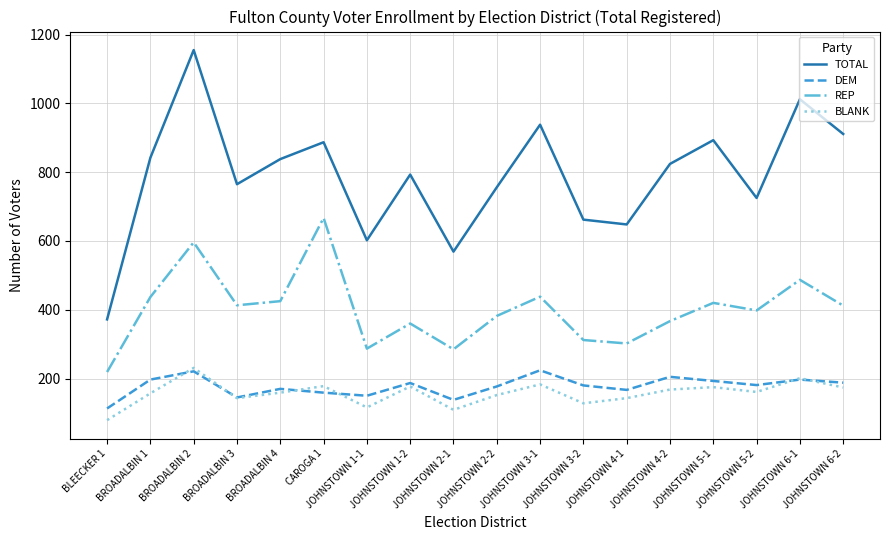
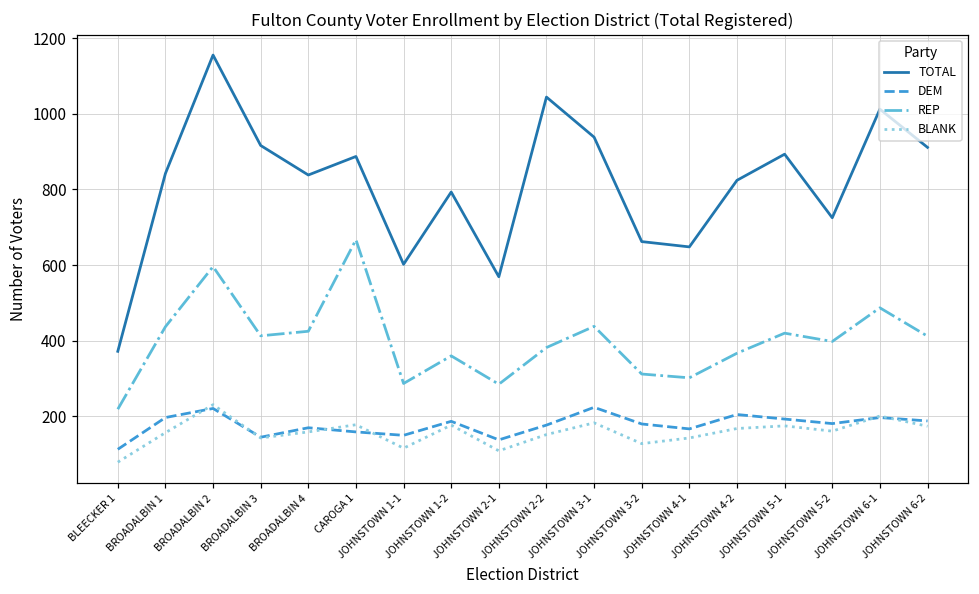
TOTAL, BROADALBIN 3: 770 -> 920
TOTAL, JOHNSTOWN 2-2: 760 -> 1040
